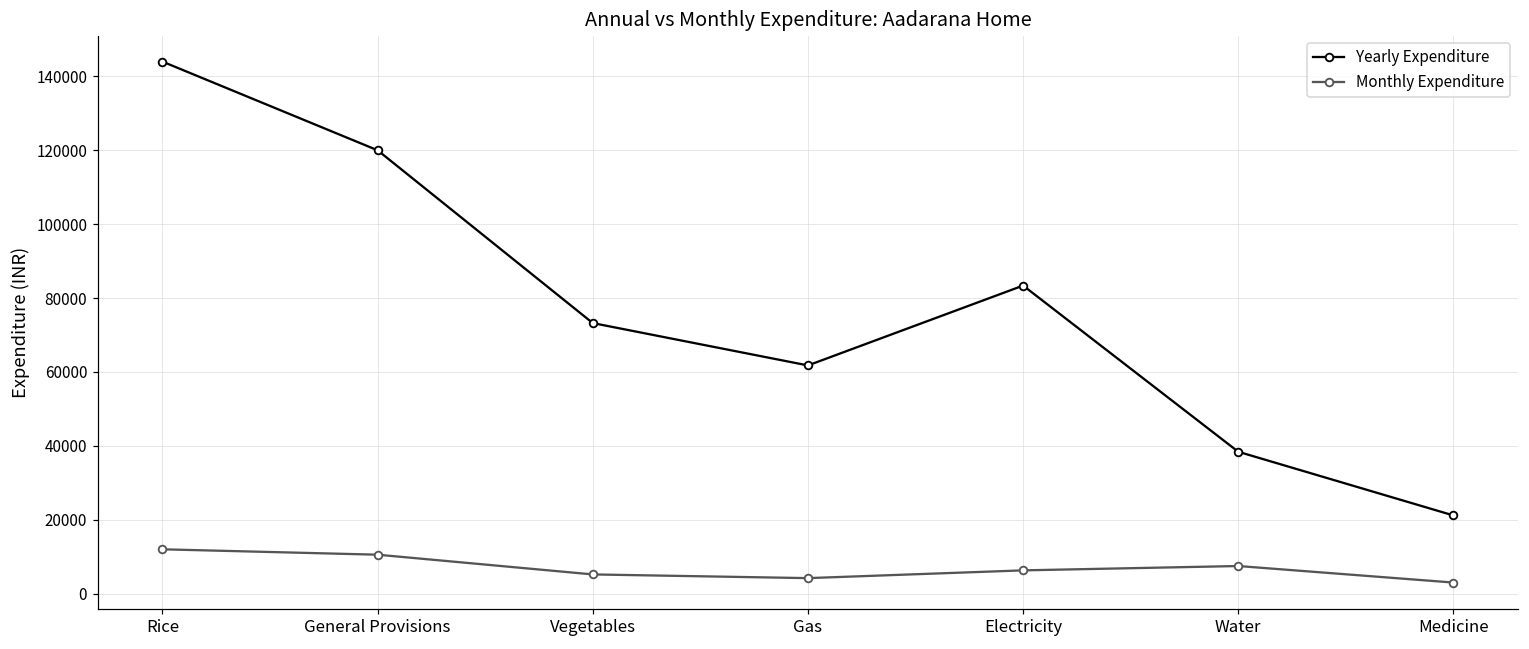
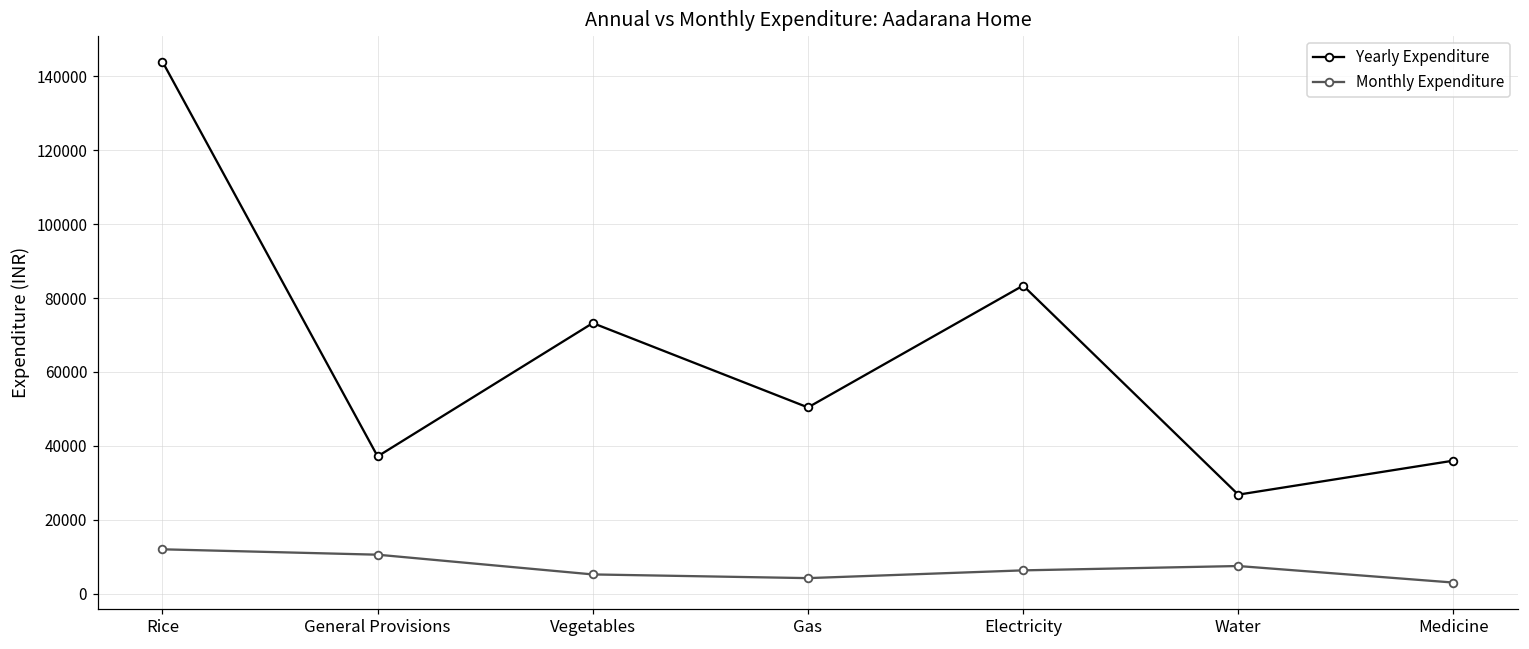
Yearly Expenditure, General Provisions: 120000 -> 37000
Yearly Expenditure, Gas: 62000 -> 50000
Yearly Expenditure, Water: 38000 -> 27000
Yearly Expenditure, Medicine: 21000 -> 36000
